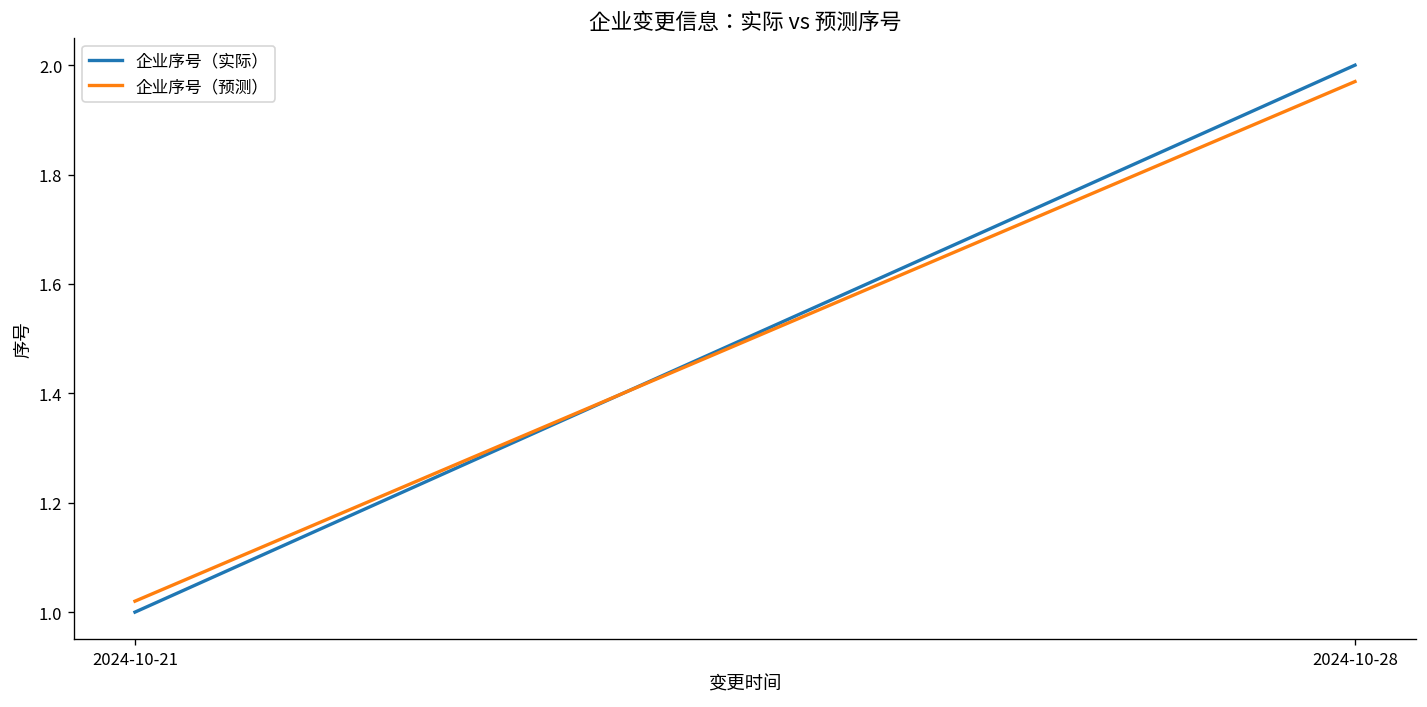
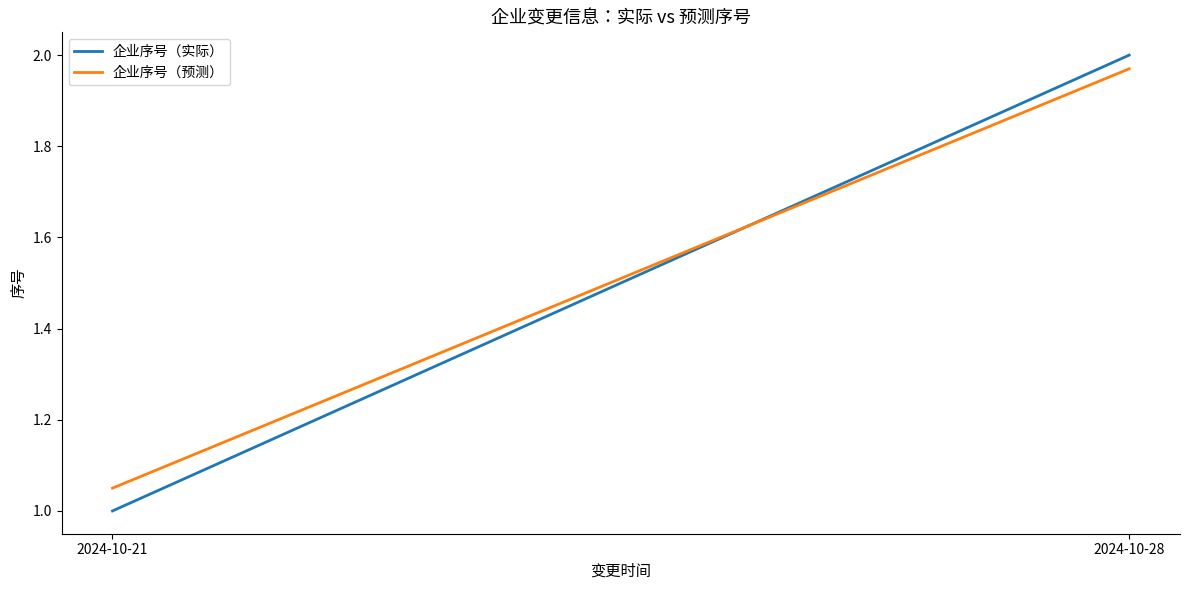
企业序号（预测）, 2024-10-21: 1.02 -> 1.05
